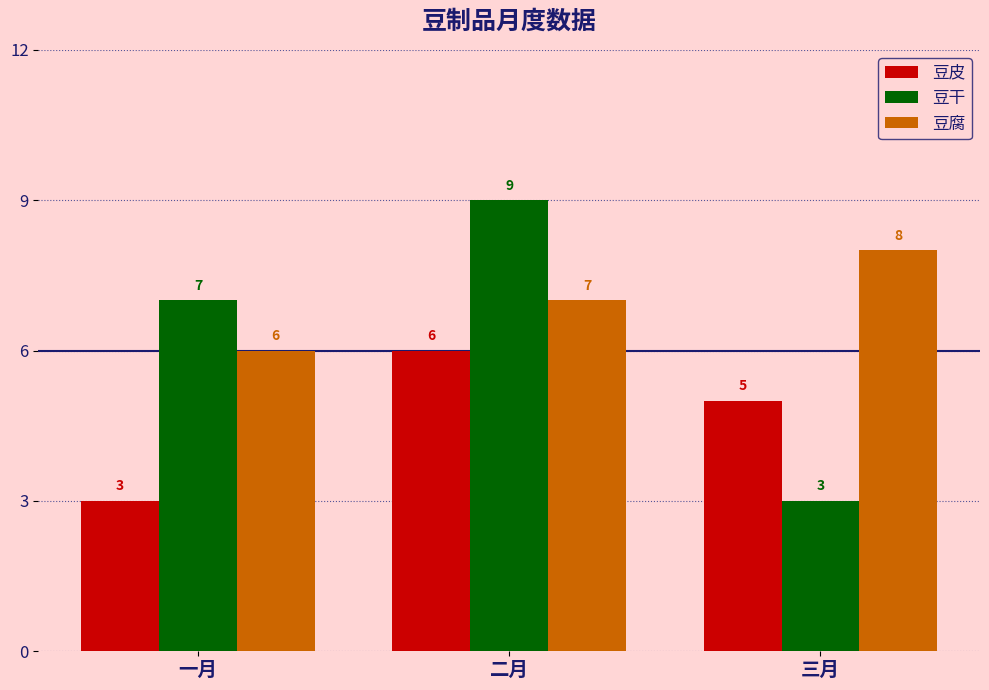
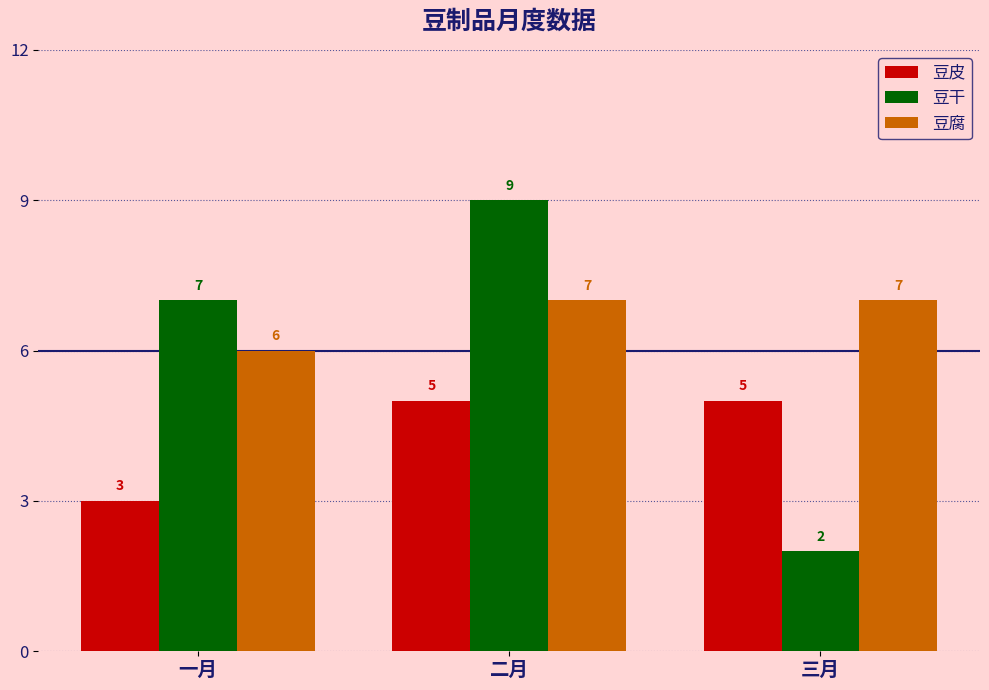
豆皮, 二月: 6 -> 5
豆干, 三月: 3 -> 2
豆腐, 三月: 8 -> 7
